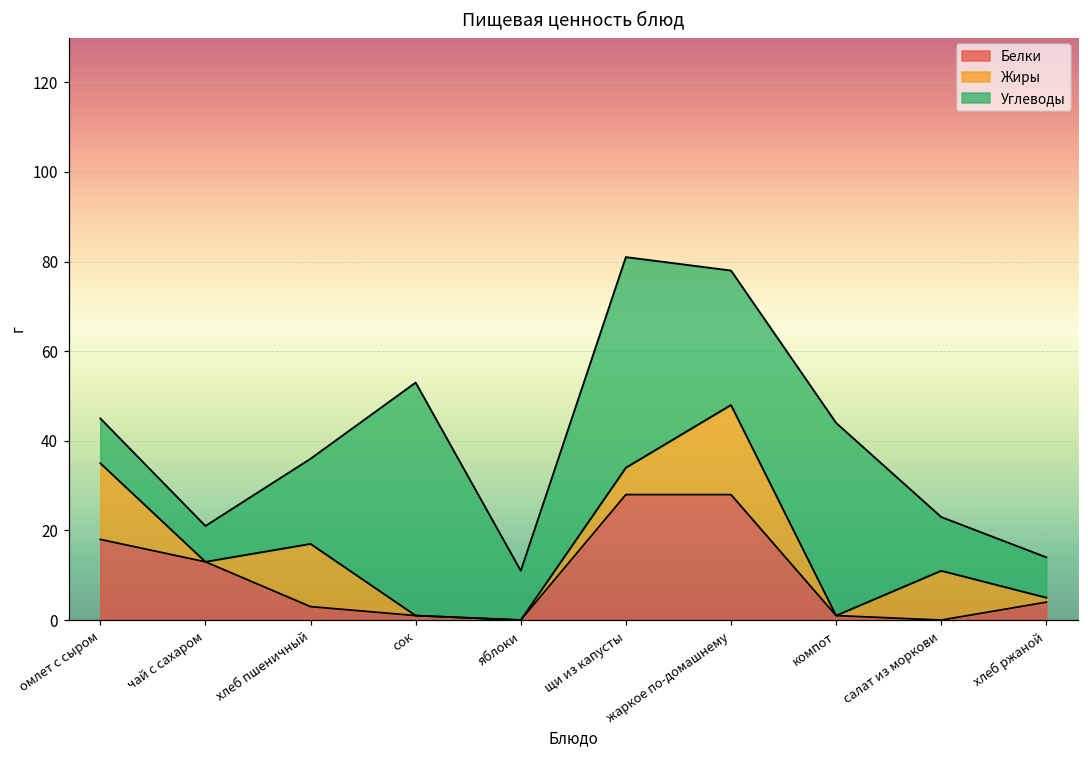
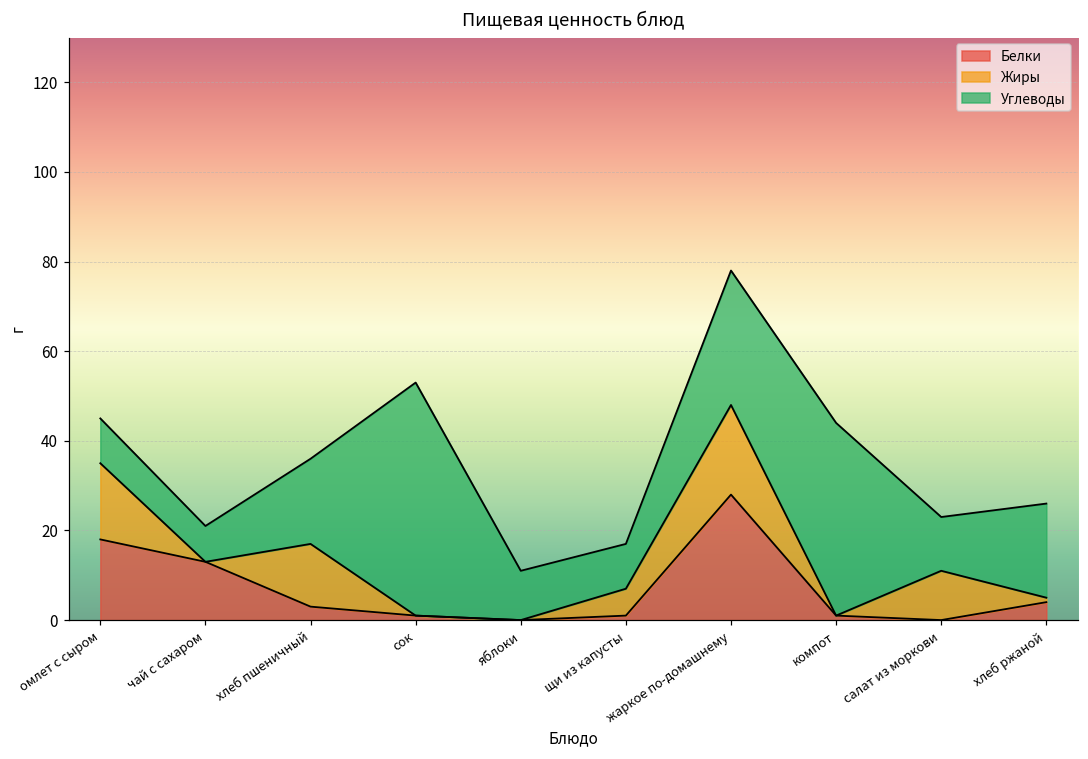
Белки, щи из капусты: 28 -> 1
Углеводы, щи из капусты: 47 -> 10
Углеводы, хлеб ржаной: 9 -> 21
